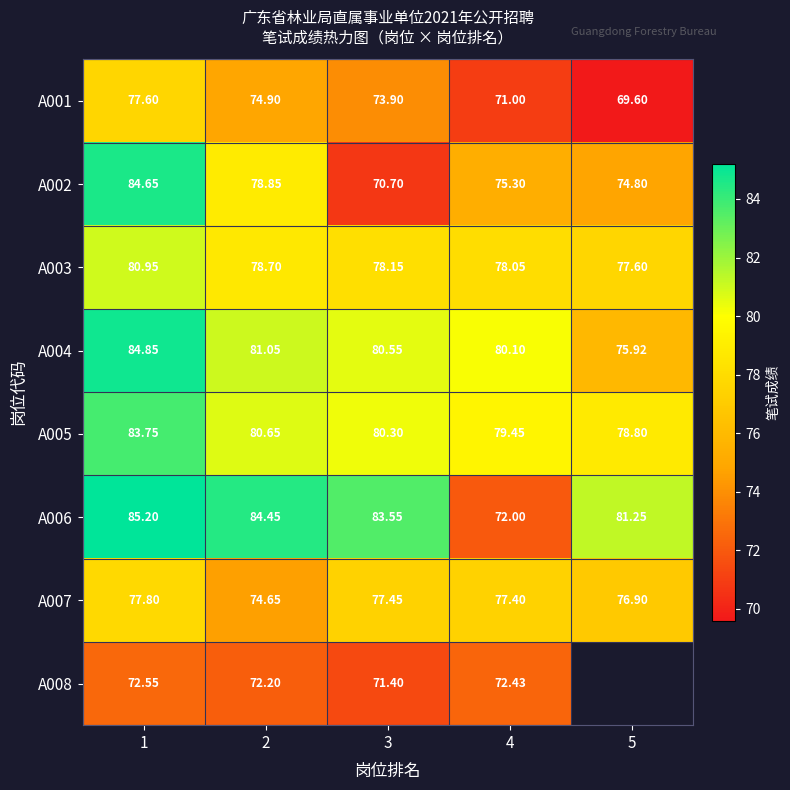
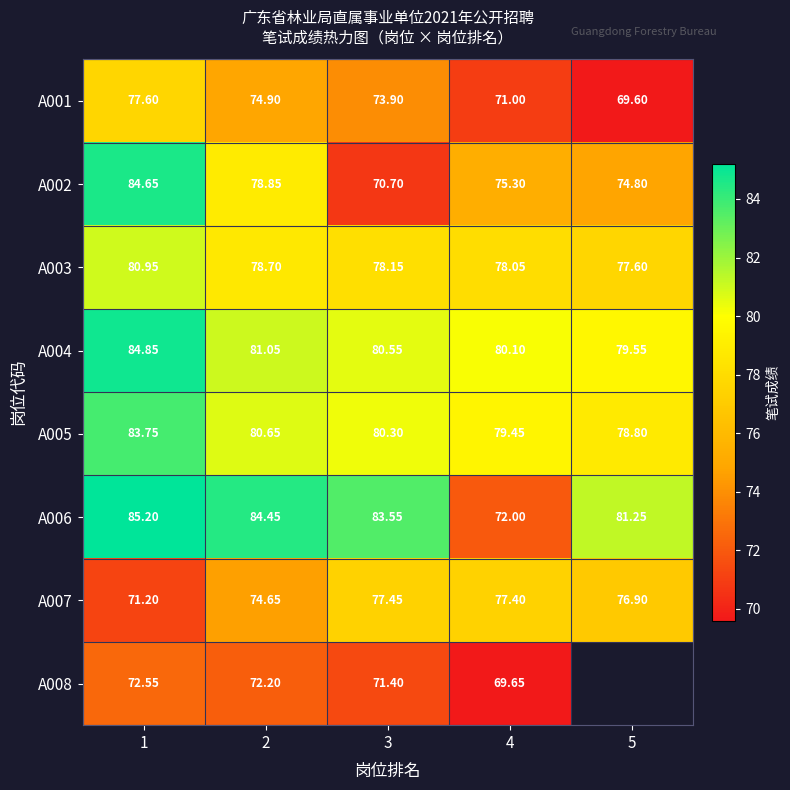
A004, 5: 75.92 -> 79.55
A007, 1: 77.80 -> 71.20
A008, 4: 72.43 -> 69.65
